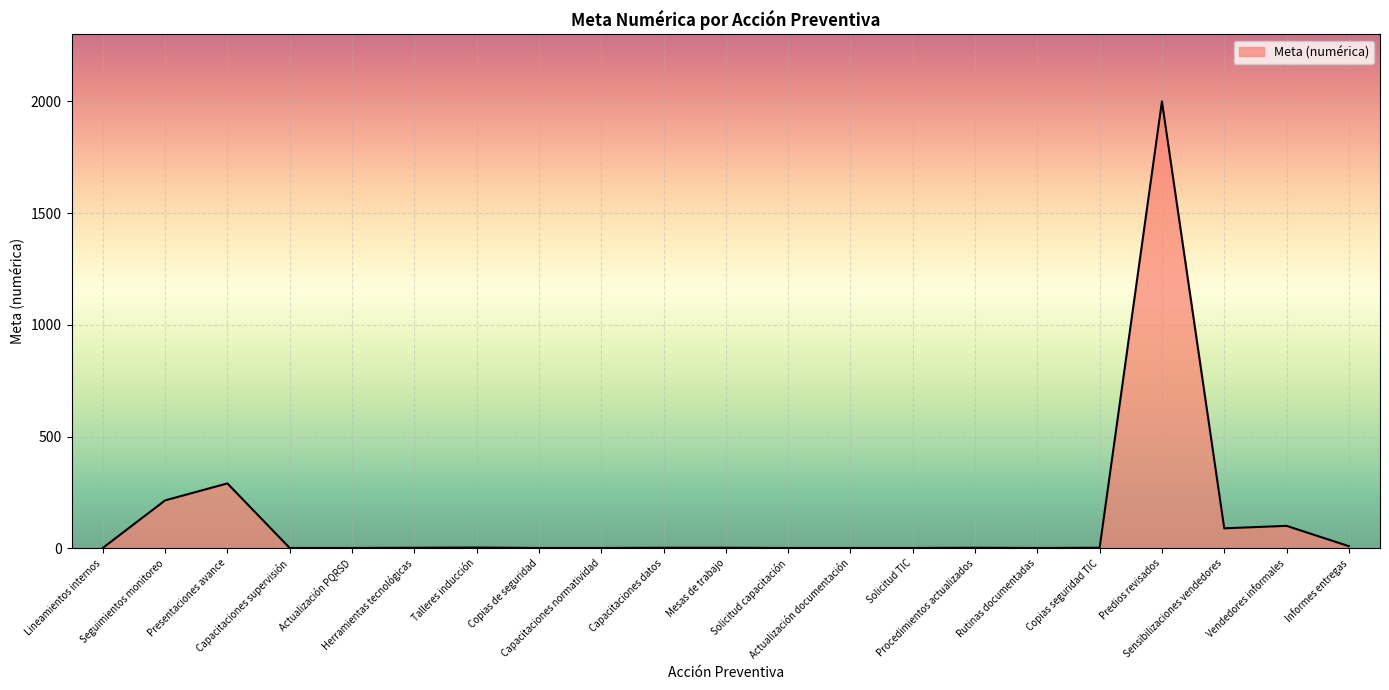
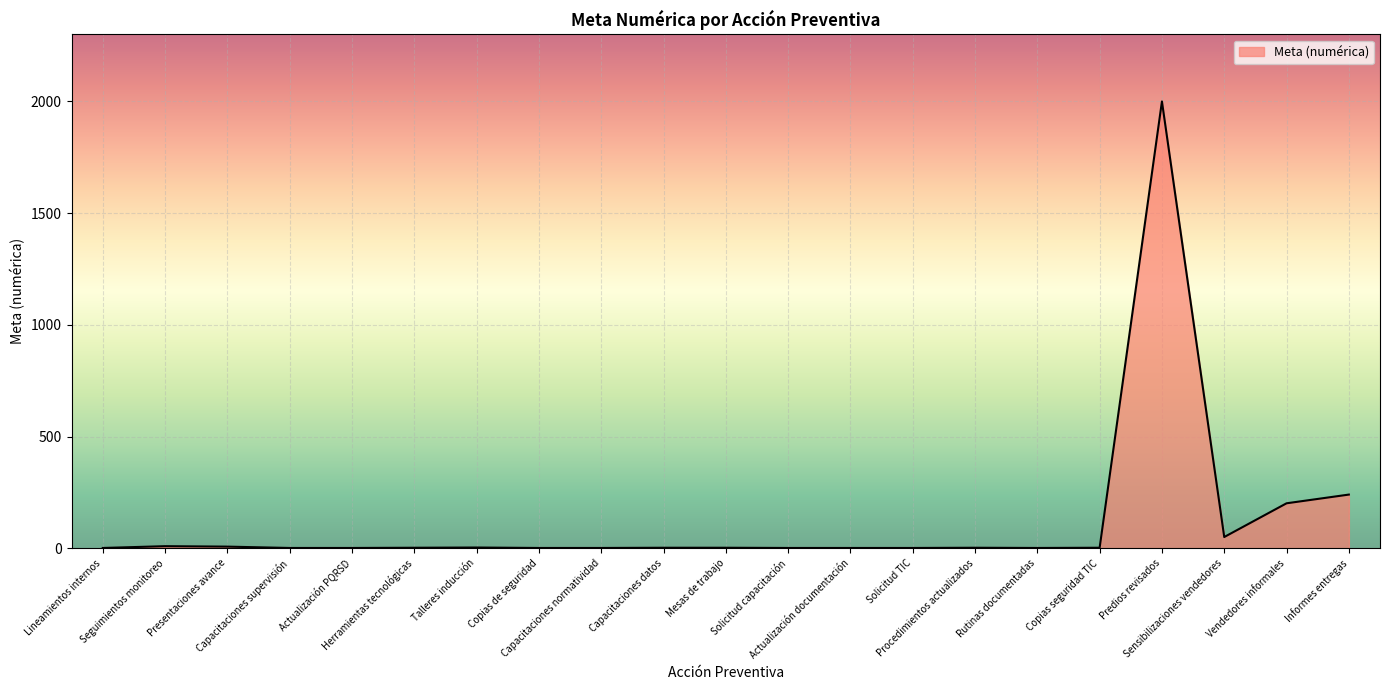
Seguimientos monitoreo: 210 -> 10
Presentaciones avance: 290 -> 10
Sensibilizaciones vendedores: 90 -> 50
Vendedores informales: 100 -> 200
Informes entregas: 10 -> 240
